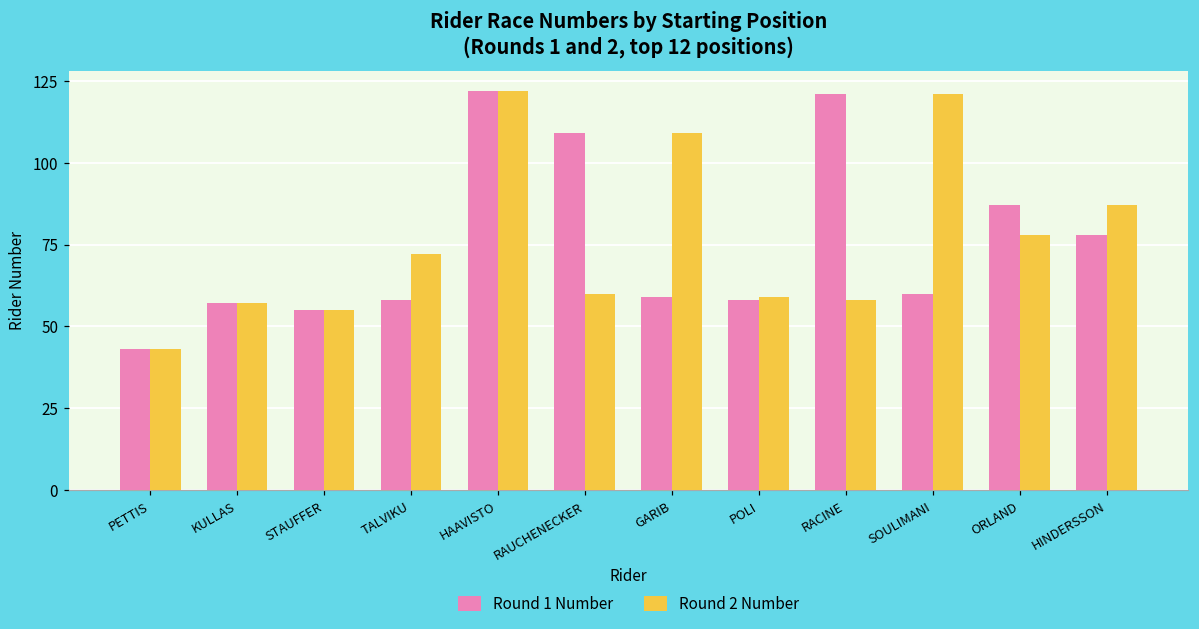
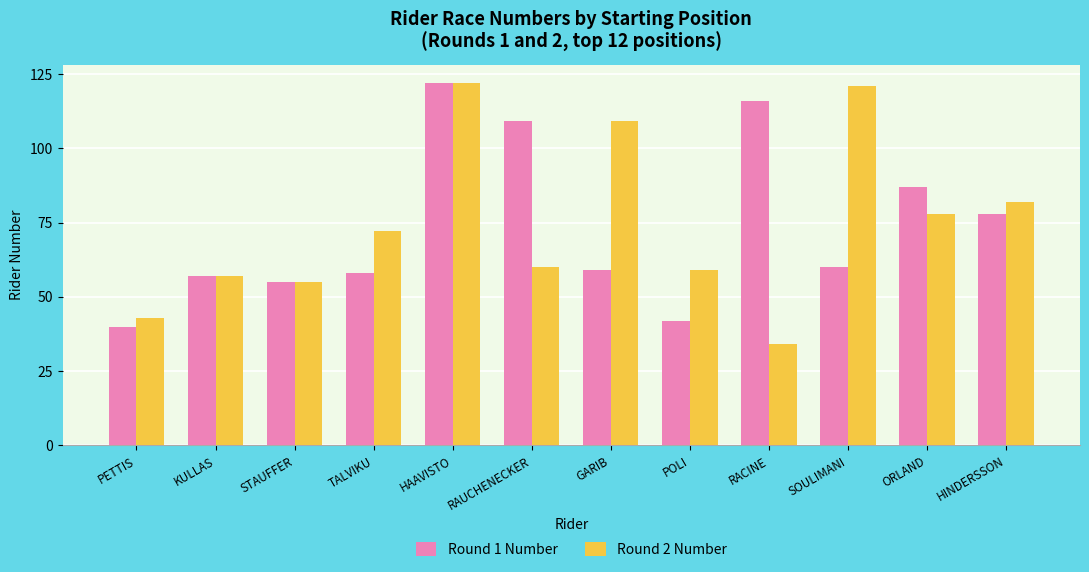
Round 1 Number, PETTIS: 43 -> 40
Round 1 Number, POLI: 58 -> 42
Round 1 Number, RACINE: 121 -> 116
Round 2 Number, RACINE: 58 -> 34
Round 2 Number, HINDERSSON: 87 -> 82
